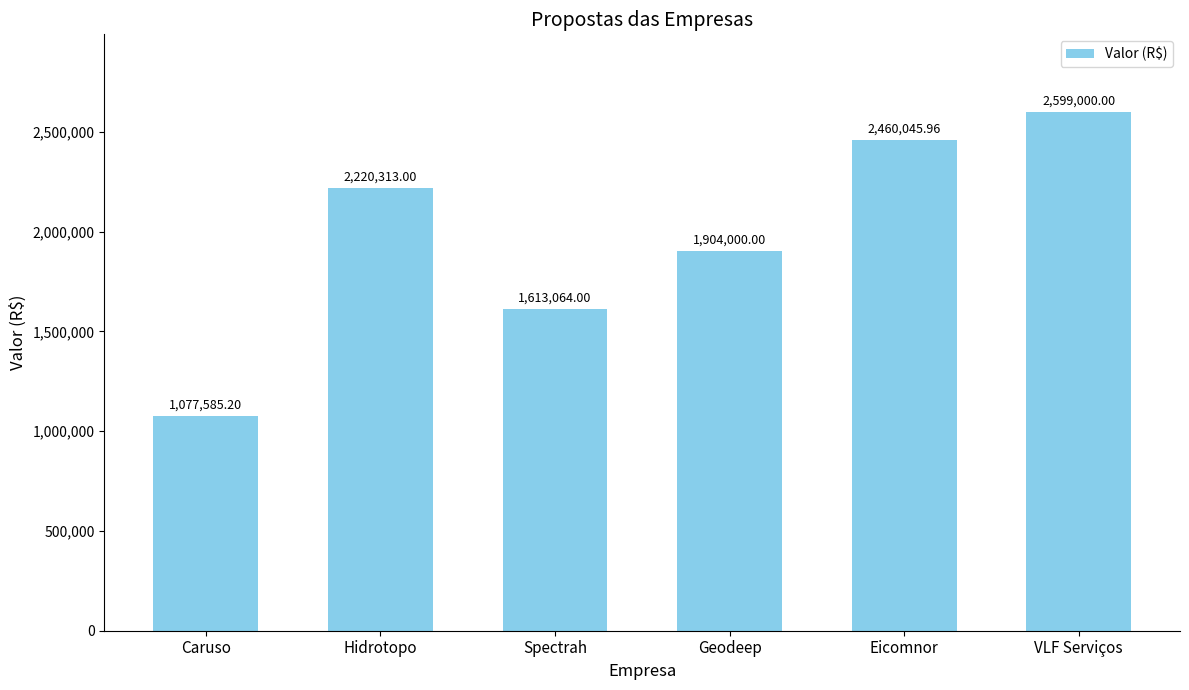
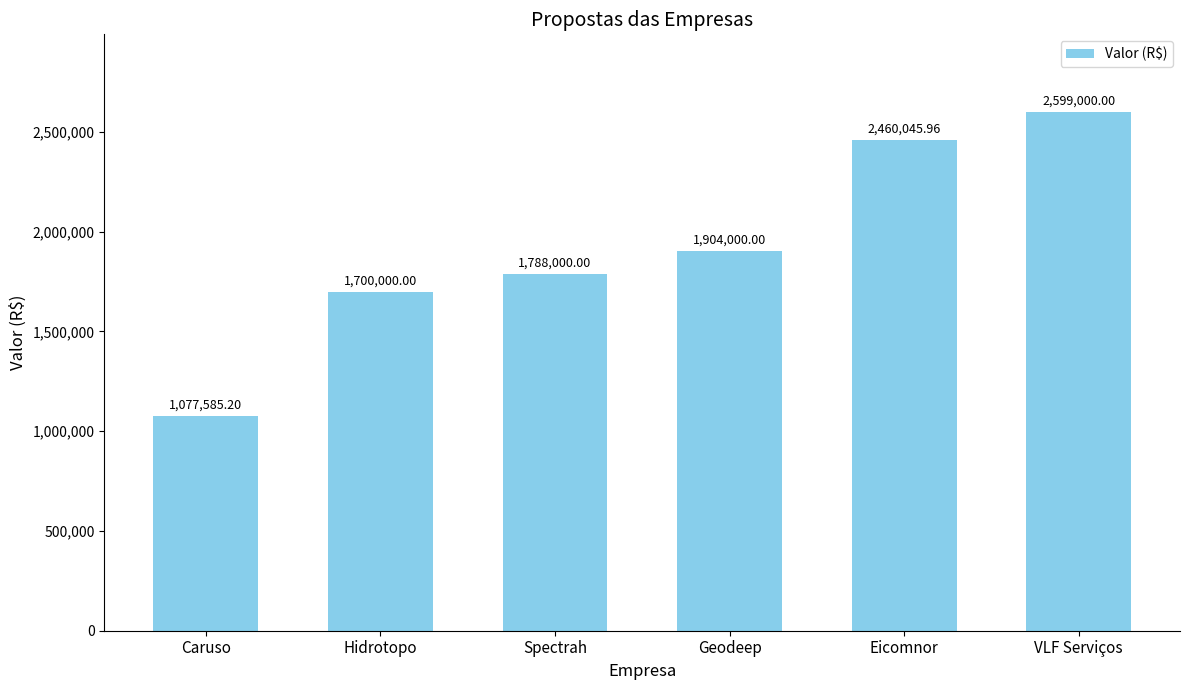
Hidrotopo: 2,220,313.00 -> 1,700,000.00
Spectrah: 1,613,064.00 -> 1,788,000.00
